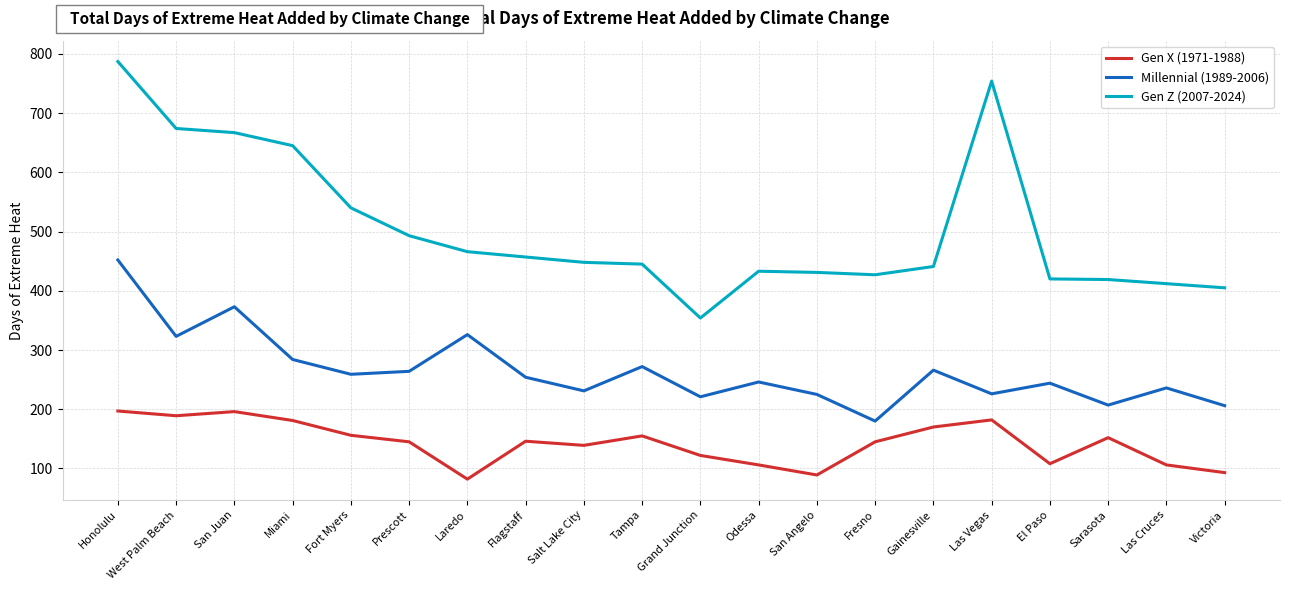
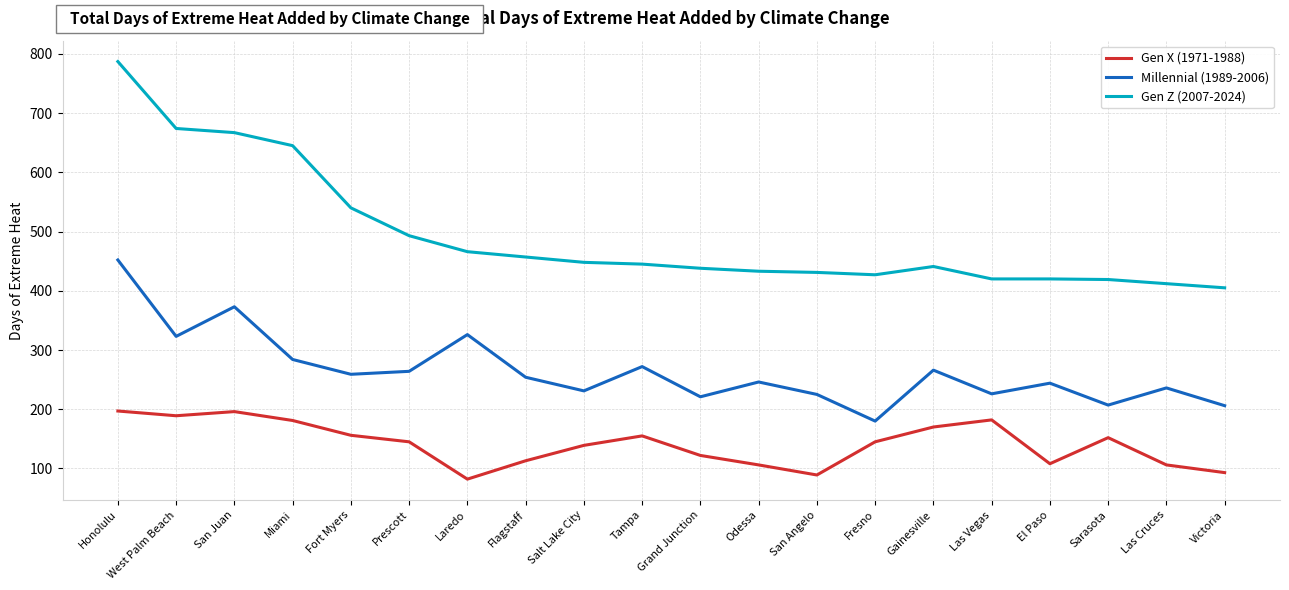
Gen X (1971-1988), Flagstaff: 150 -> 110
Gen Z (2007-2024), Grand Junction: 350 -> 440
Gen Z (2007-2024), Las Vegas: 750 -> 420
